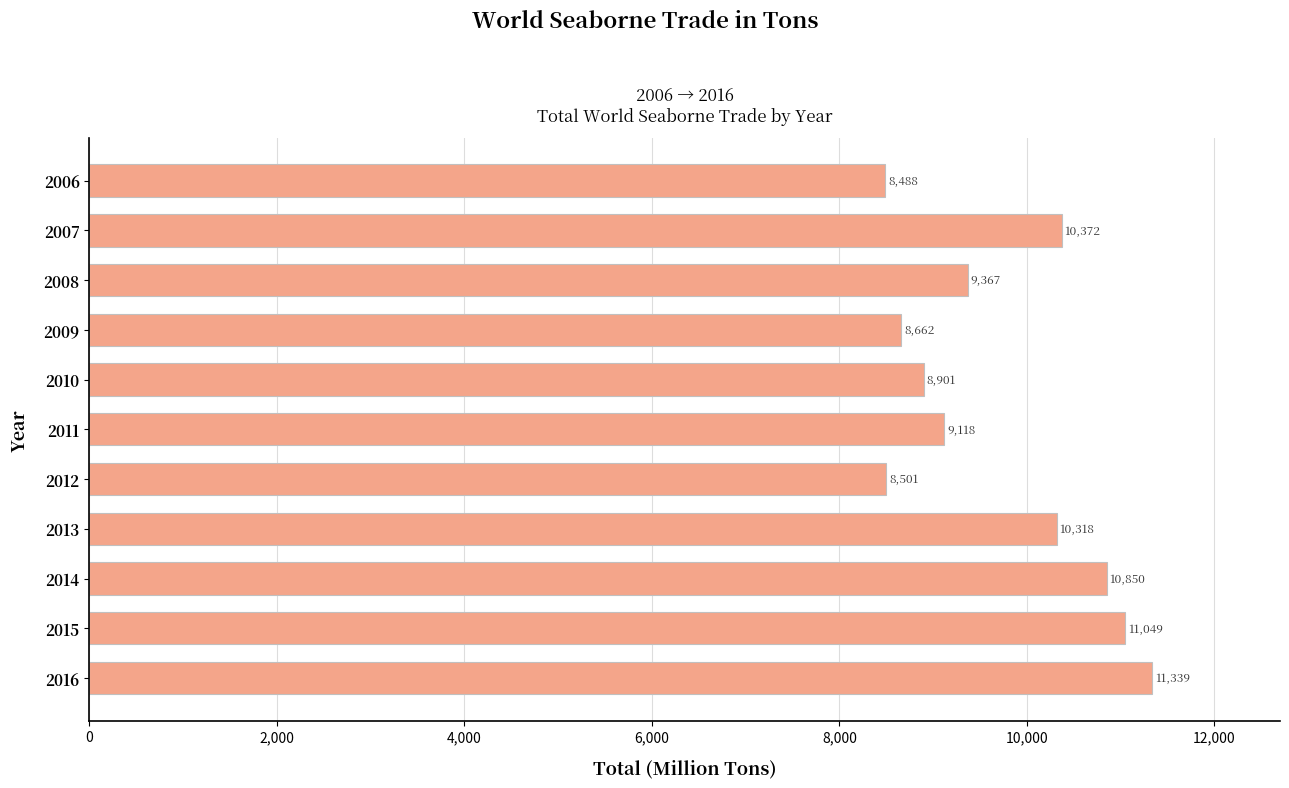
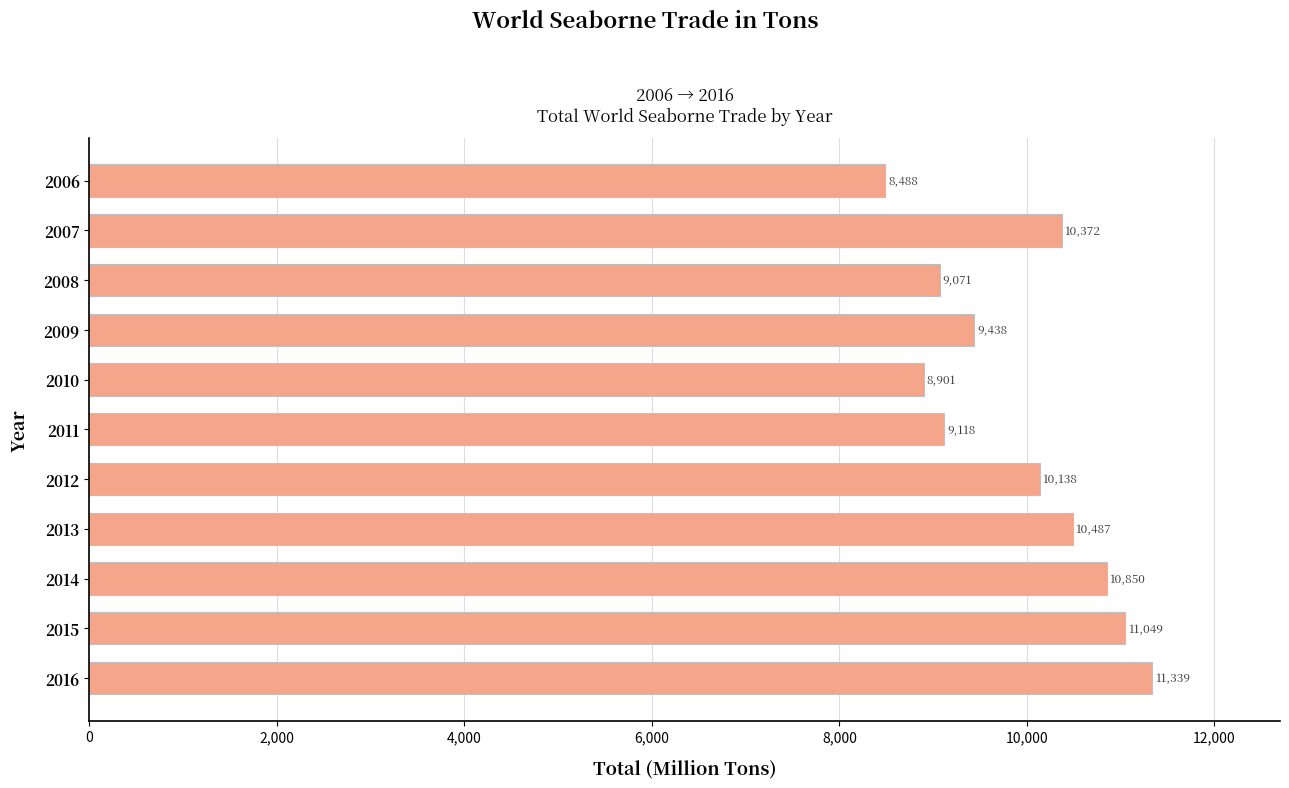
2008: 9,367 -> 9,071
2009: 8,662 -> 9,438
2012: 8,501 -> 10,138
2013: 10,318 -> 10,487
